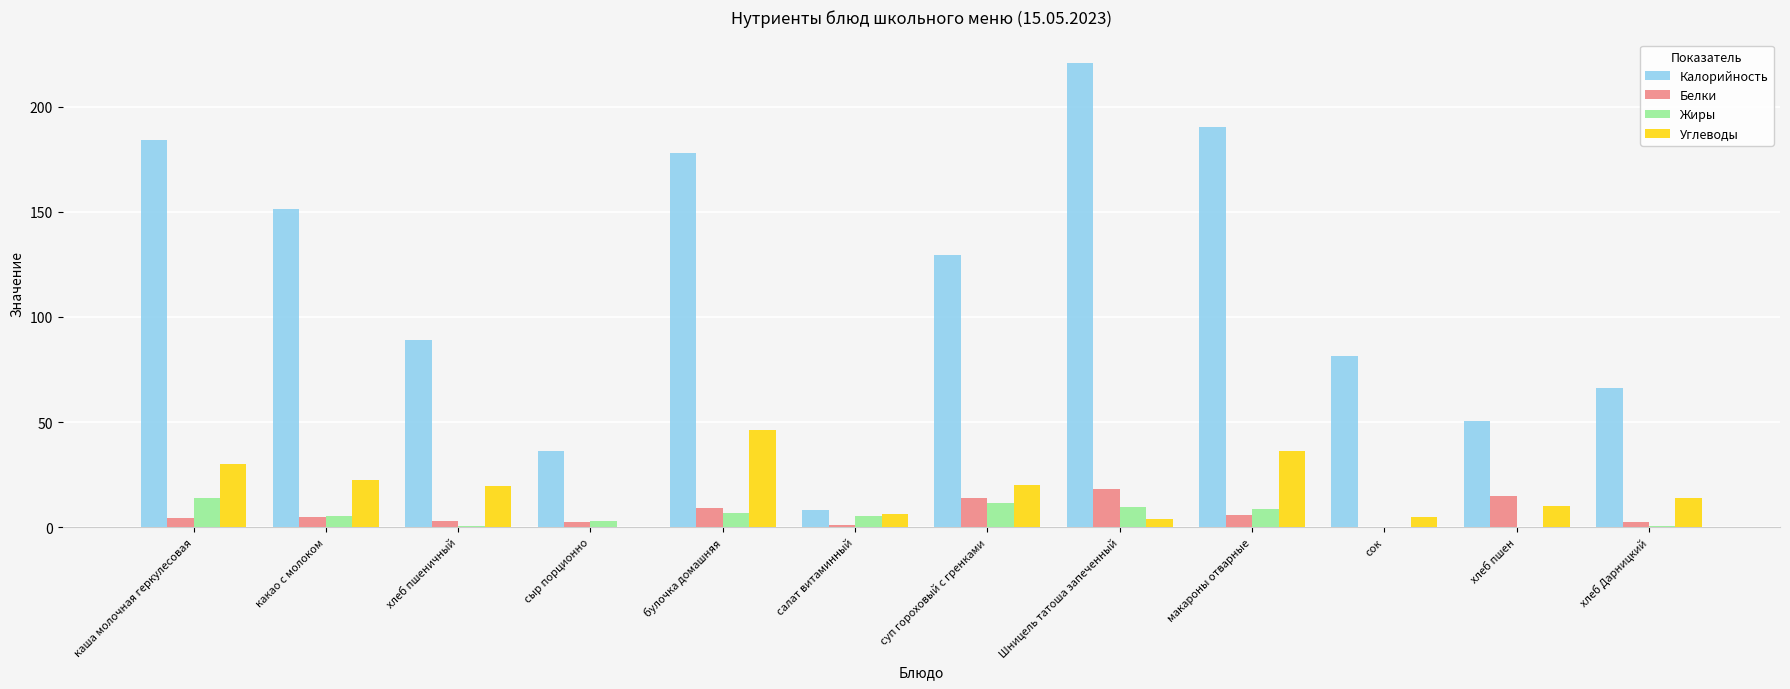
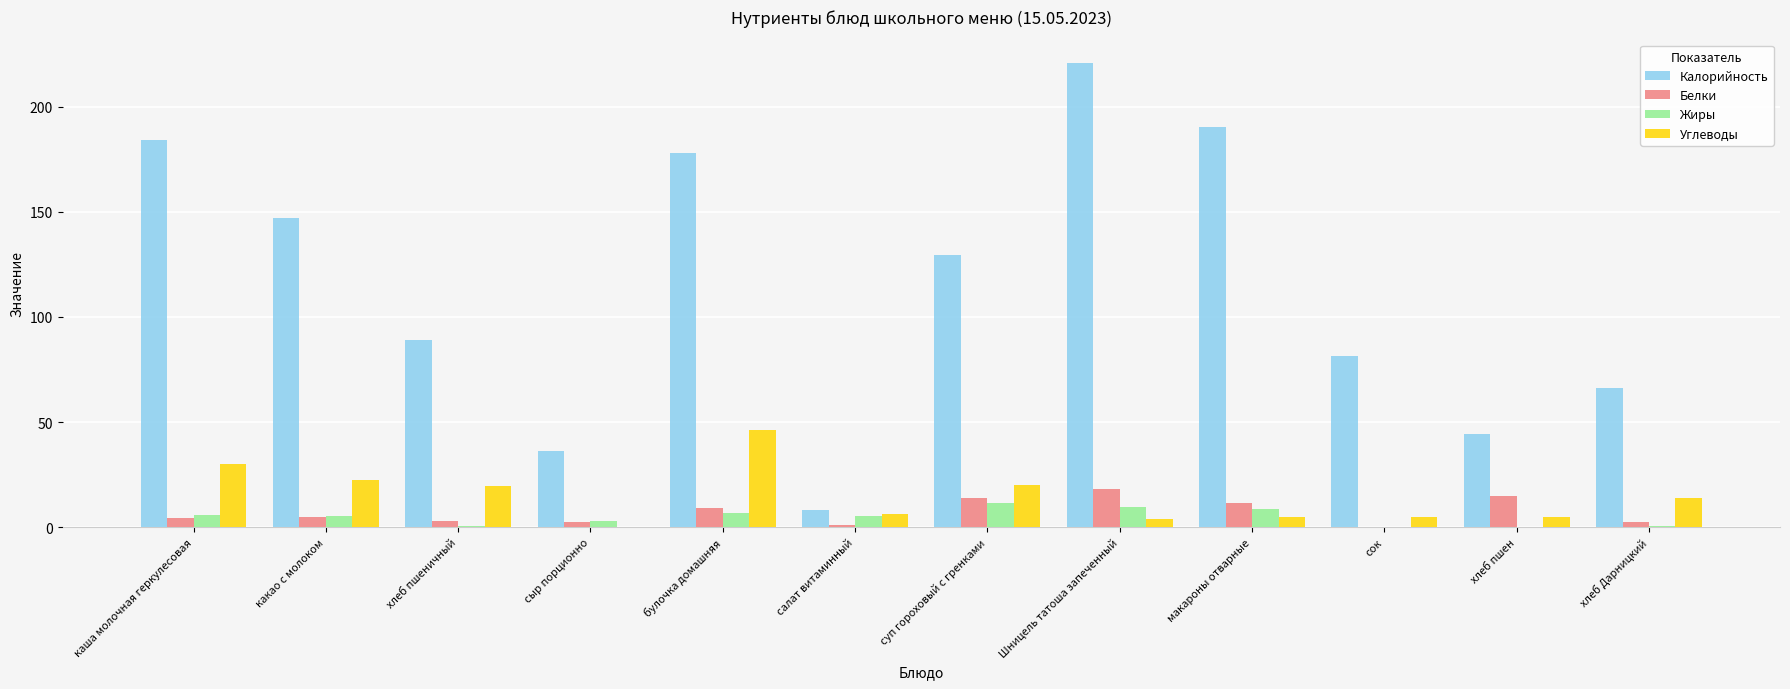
Жиры, каша молочная геркулесовая: 14 -> 6
Калорийность, какао с молоком: 152 -> 147
Белки, макароны отварные: 6 -> 11
Углеводы, макароны отварные: 36 -> 5
Калорийность, хлеб пшен: 51 -> 45
Углеводы, хлеб пшен: 10 -> 5
